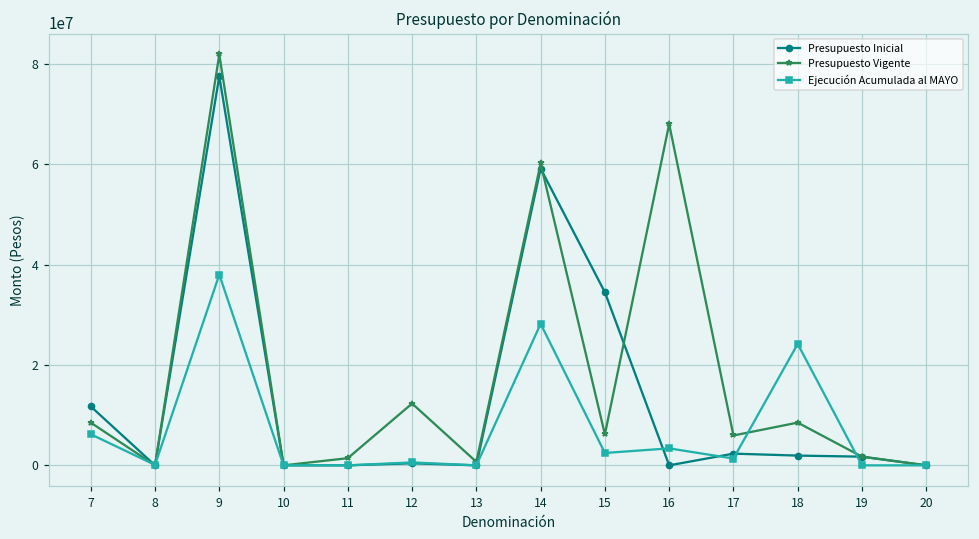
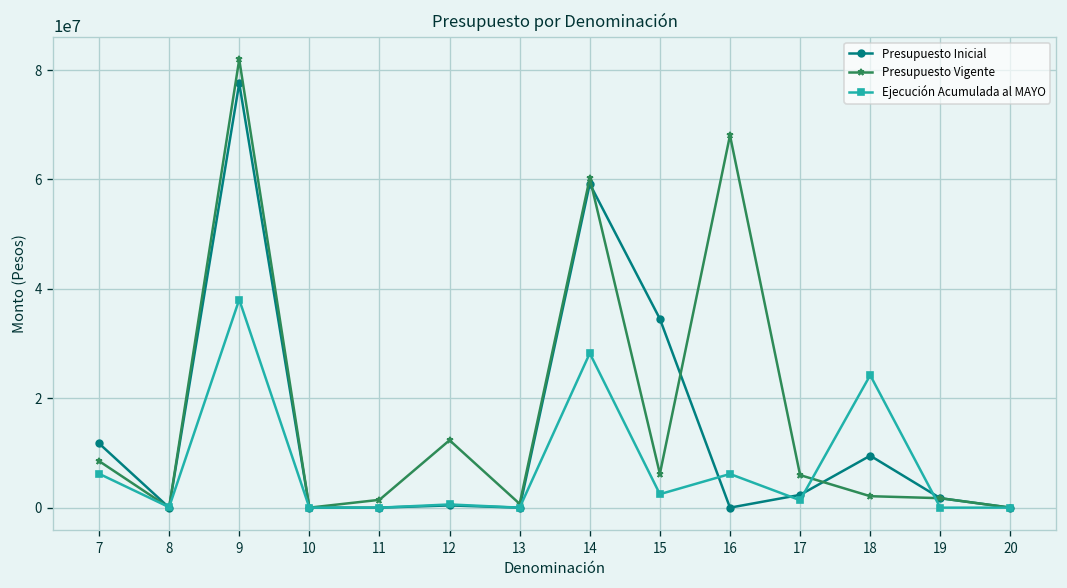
Ejecución Acumulada al MAYO, 16: 3000000 -> 6000000
Presupuesto Inicial, 18: 2000000 -> 10000000
Presupuesto Vigente, 18: 9000000 -> 2000000
